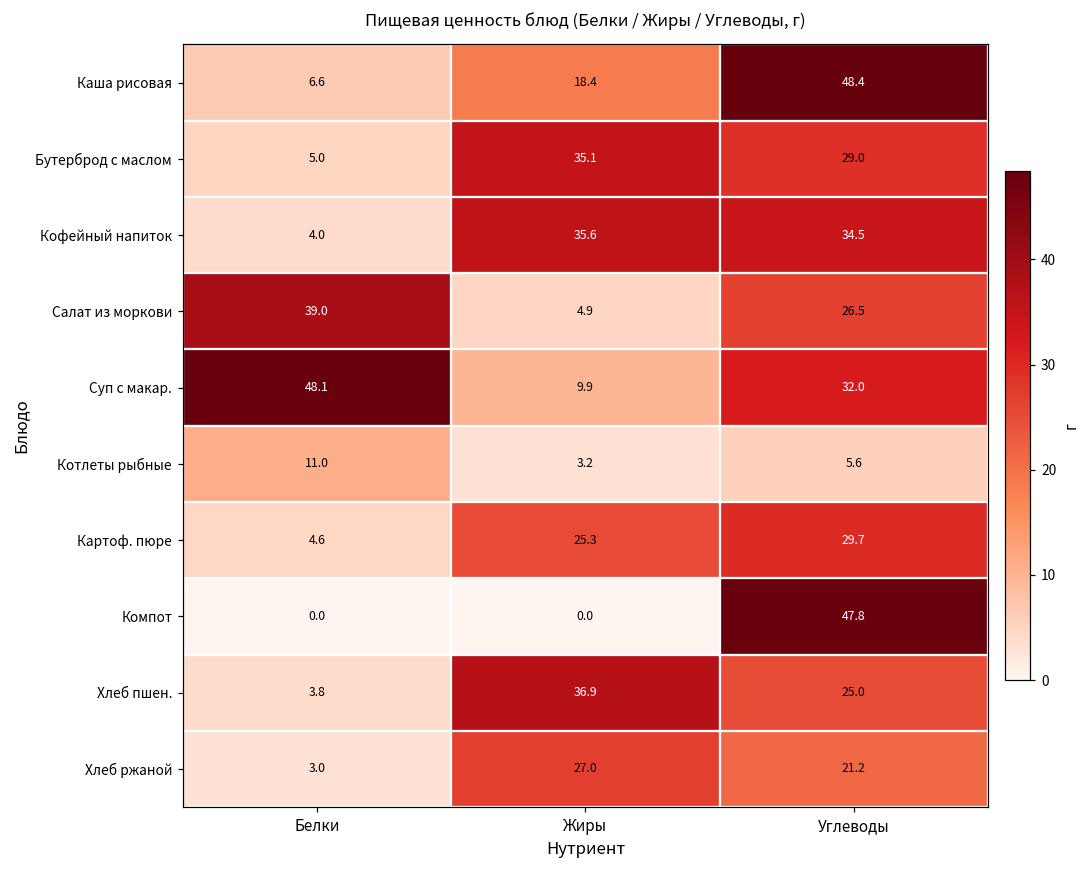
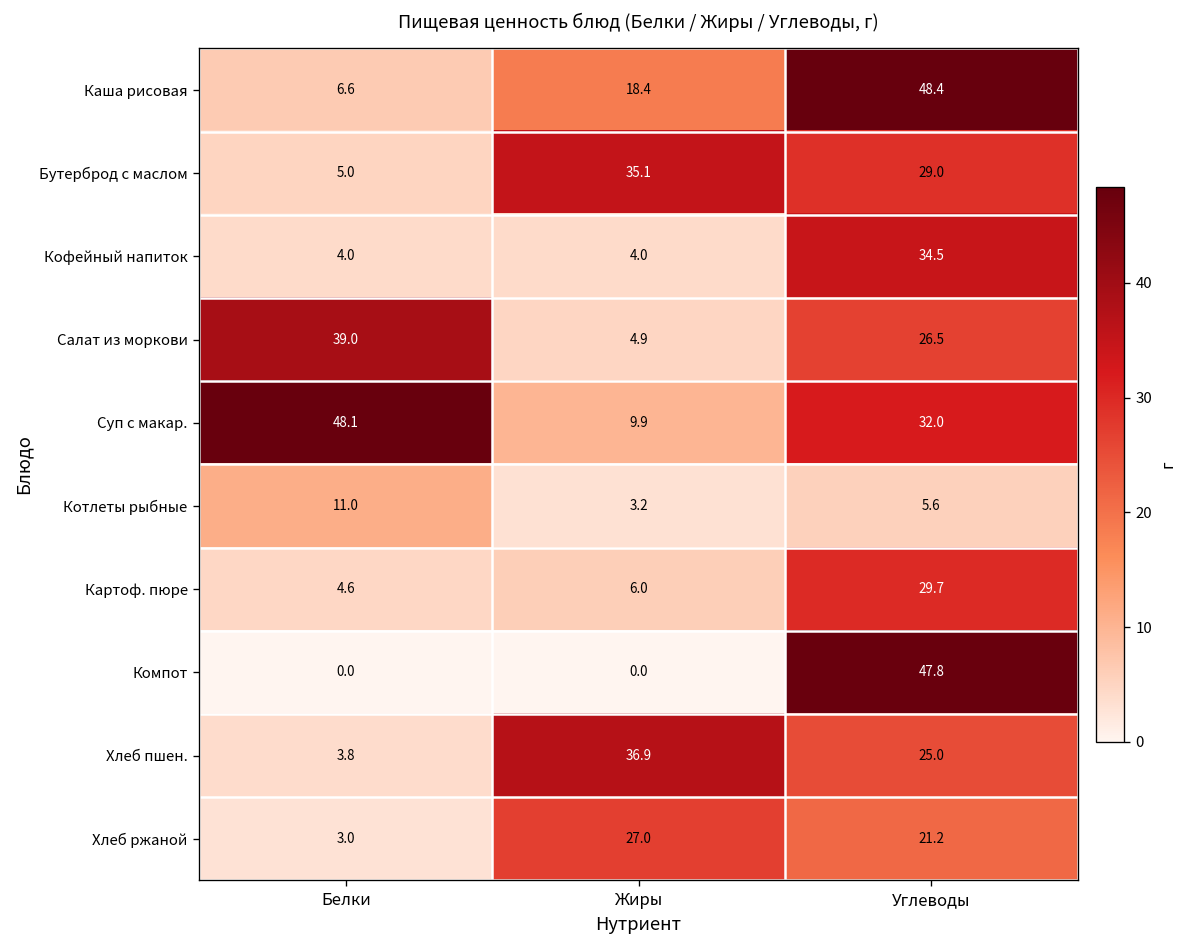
Кофейный напиток, Жиры: 35.6 -> 4.0
Картоф. пюре, Жиры: 25.3 -> 6.0
